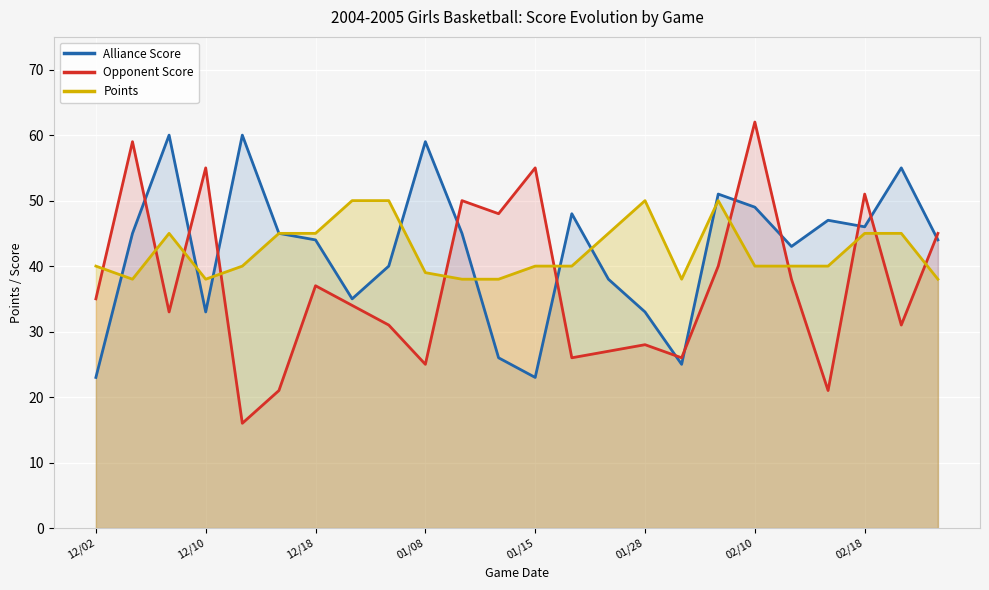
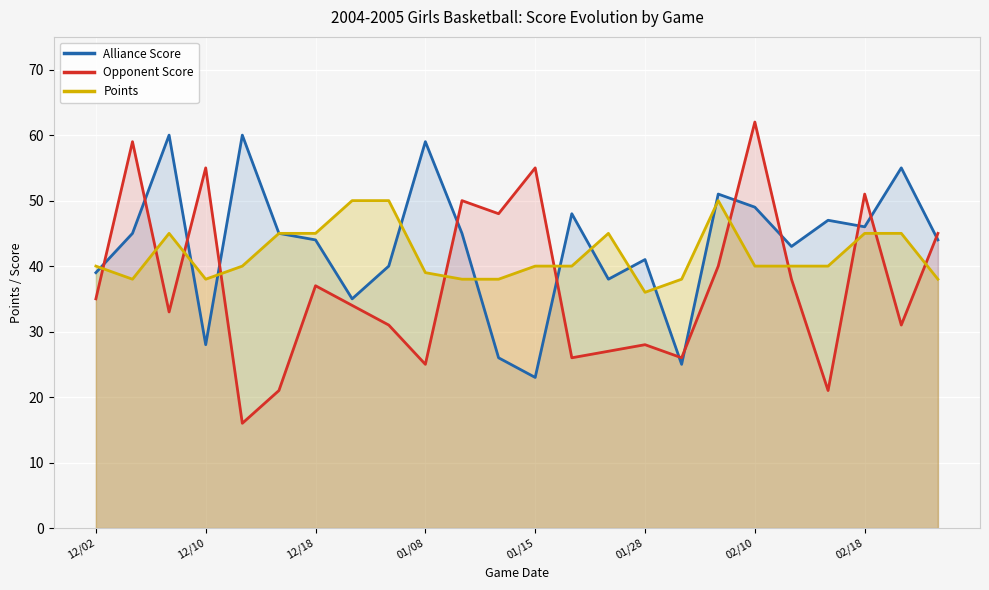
Alliance Score, 12/02: 23 -> 39
Alliance Score, 12/10: 33 -> 28
Alliance Score, 01/28: 33 -> 41
Points, 01/28: 50 -> 36
